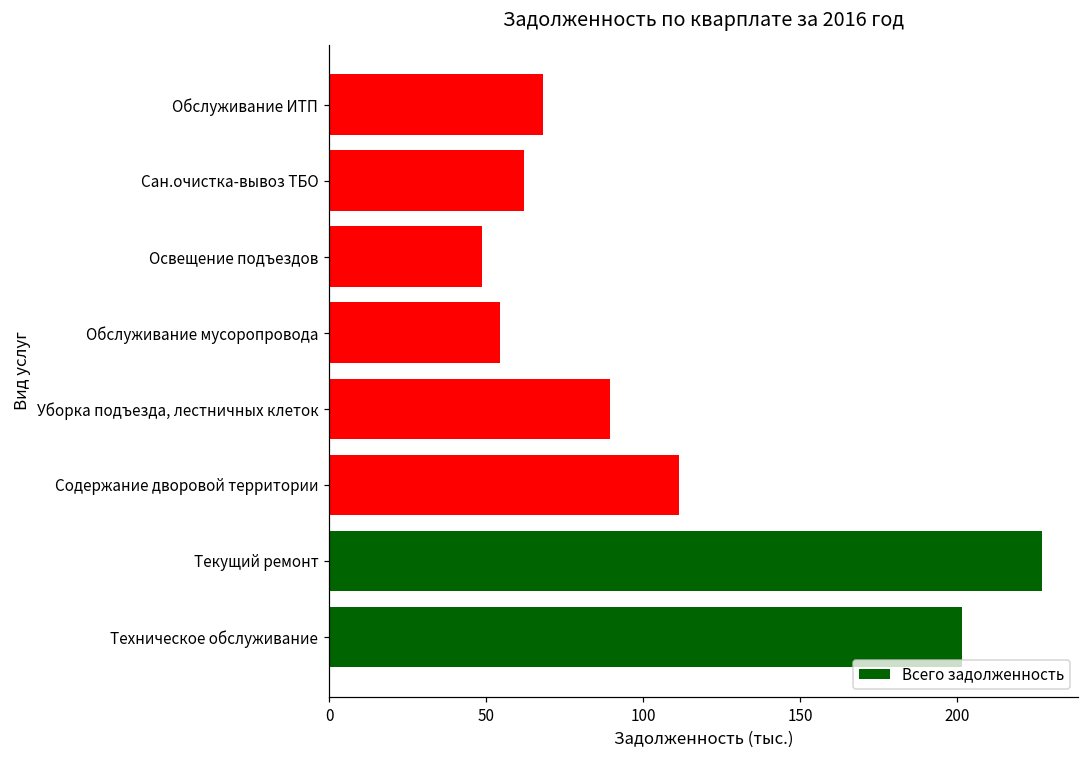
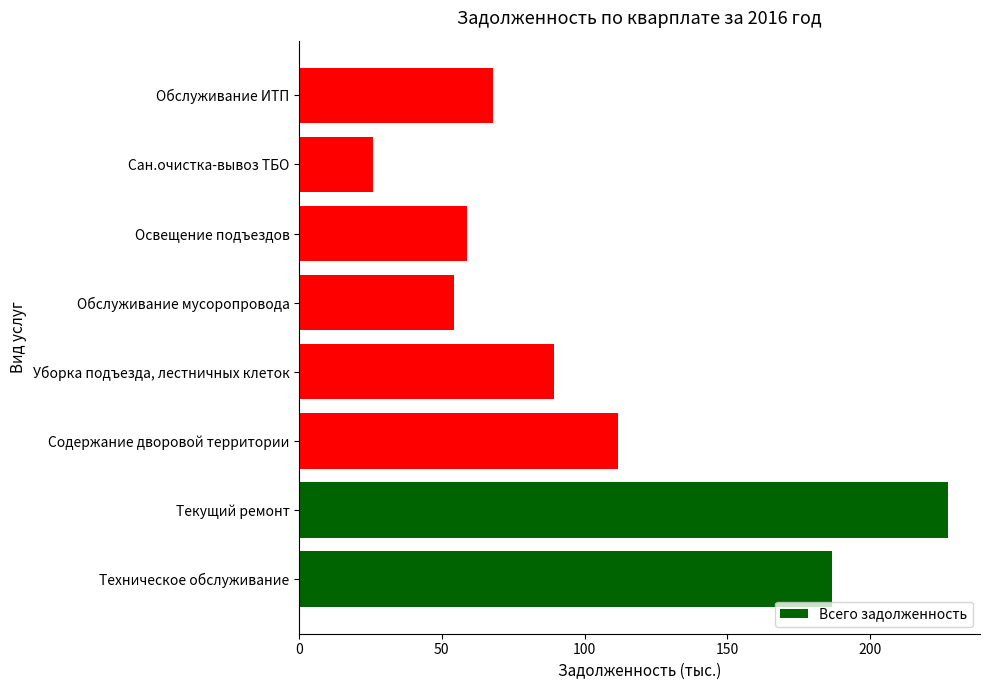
Сан.очистка-вывоз ТБО: 62 -> 26
Освещение подъездов: 49 -> 59
Техническое обслуживание: 202 -> 187
